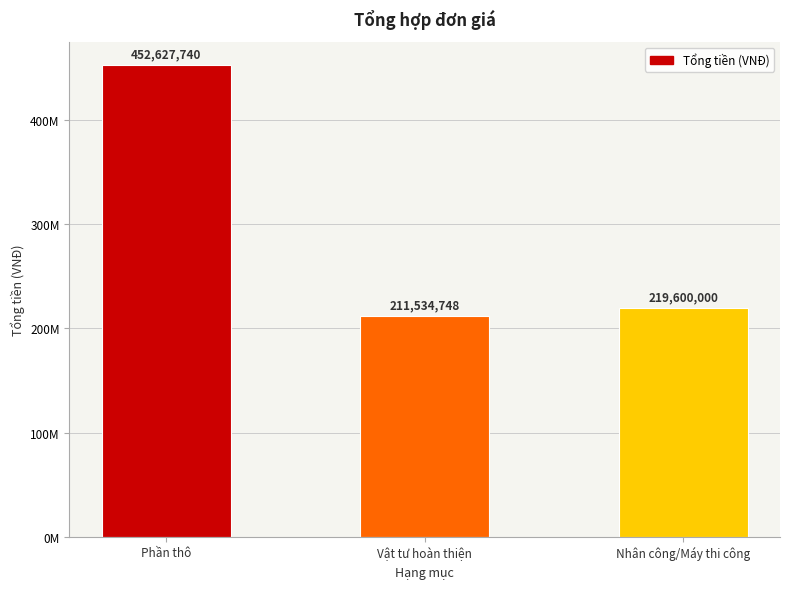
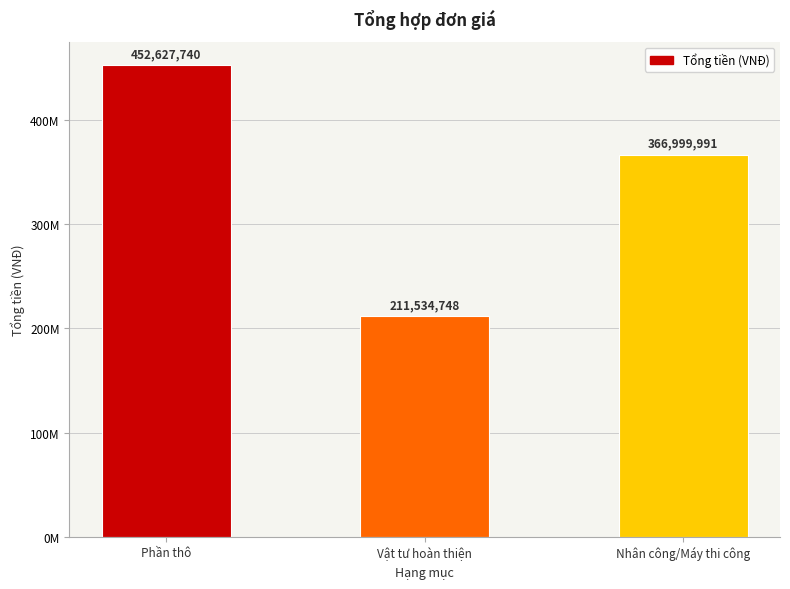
Nhân công/Máy thi công: 219,600,000 -> 366,999,991
